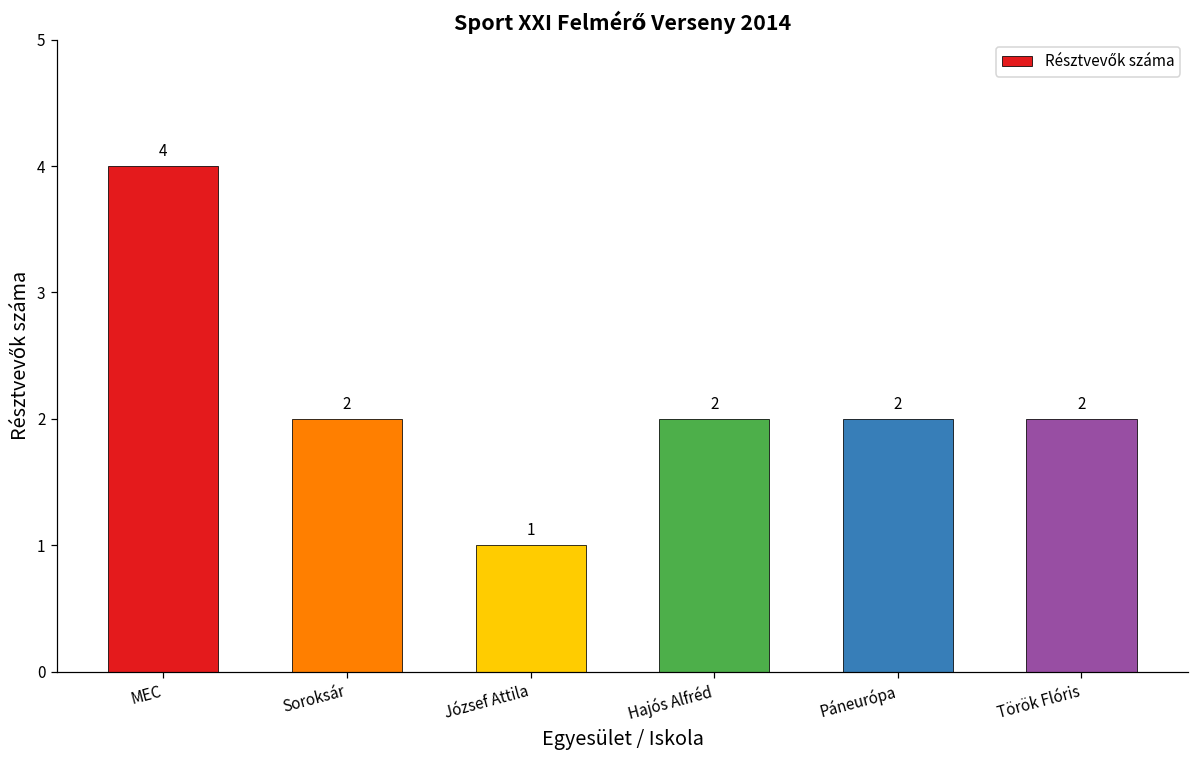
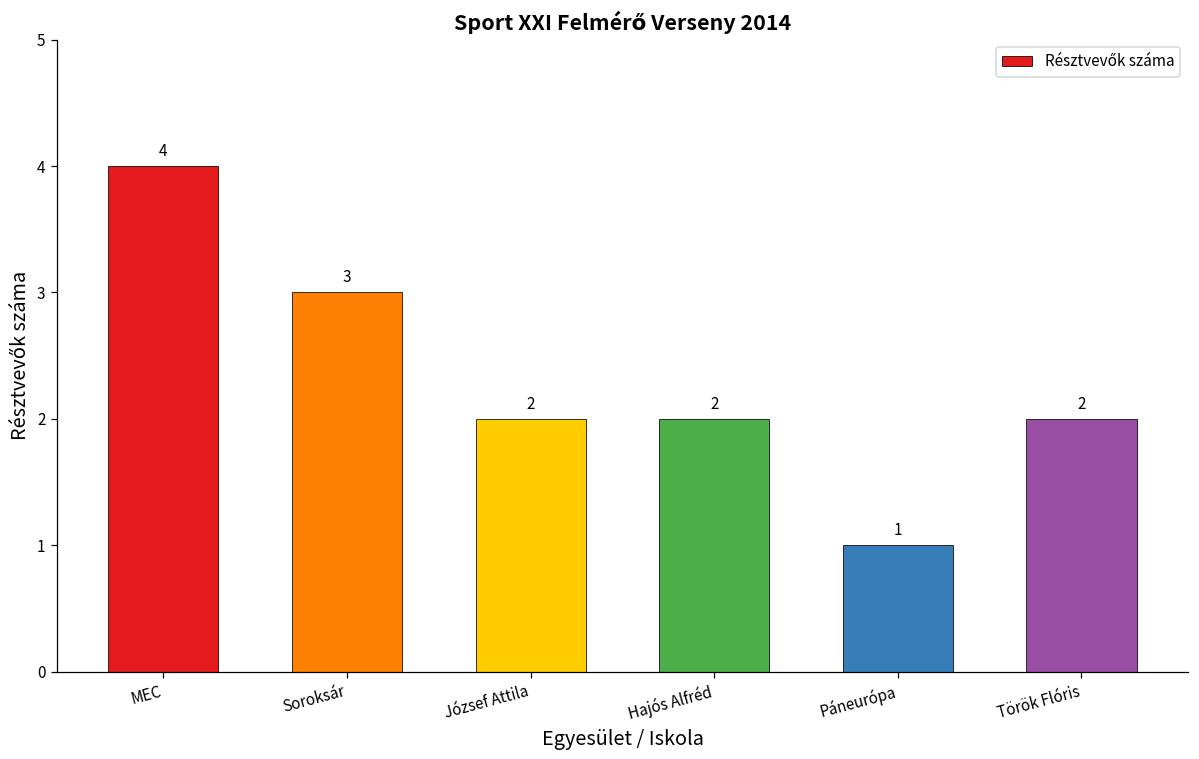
Soroksár: 2 -> 3
József Attila: 1 -> 2
Páneurópa: 2 -> 1
